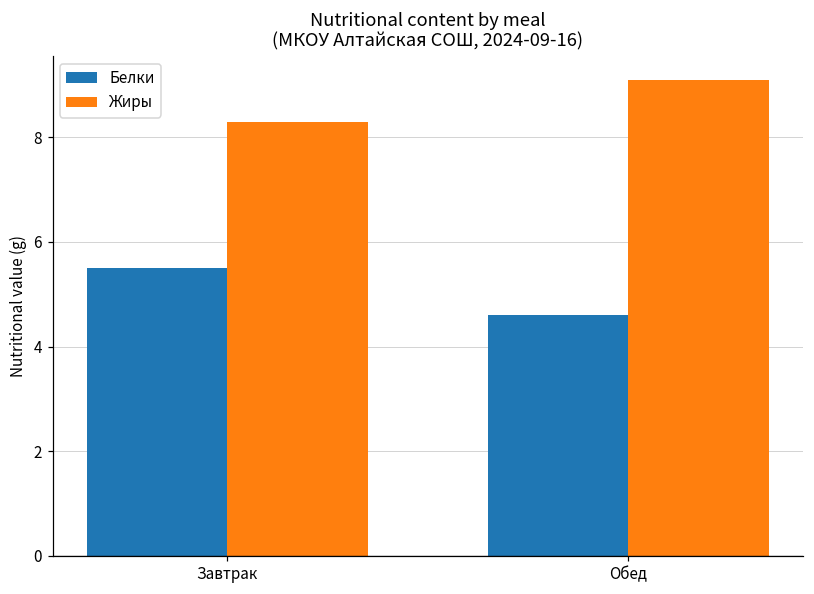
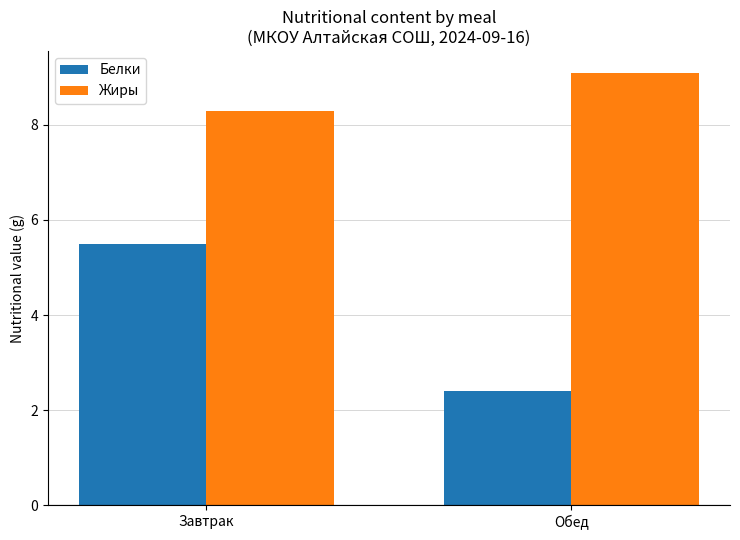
Белки, Обед: 4.6 -> 2.4
